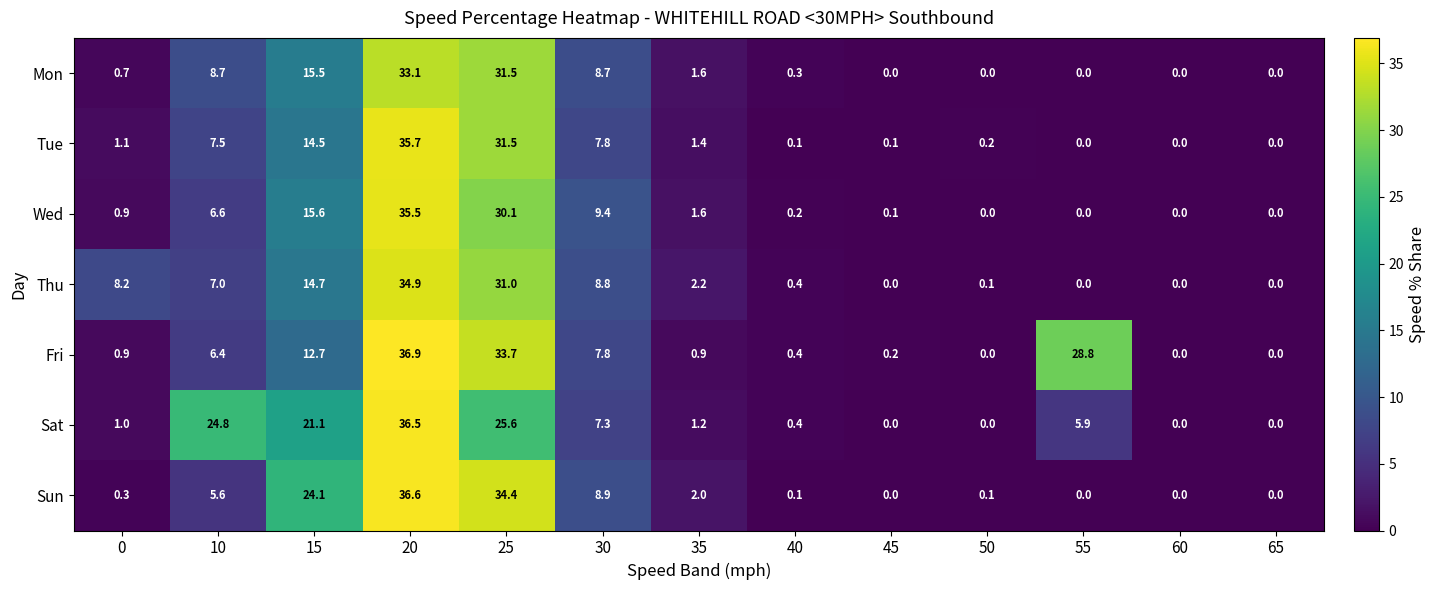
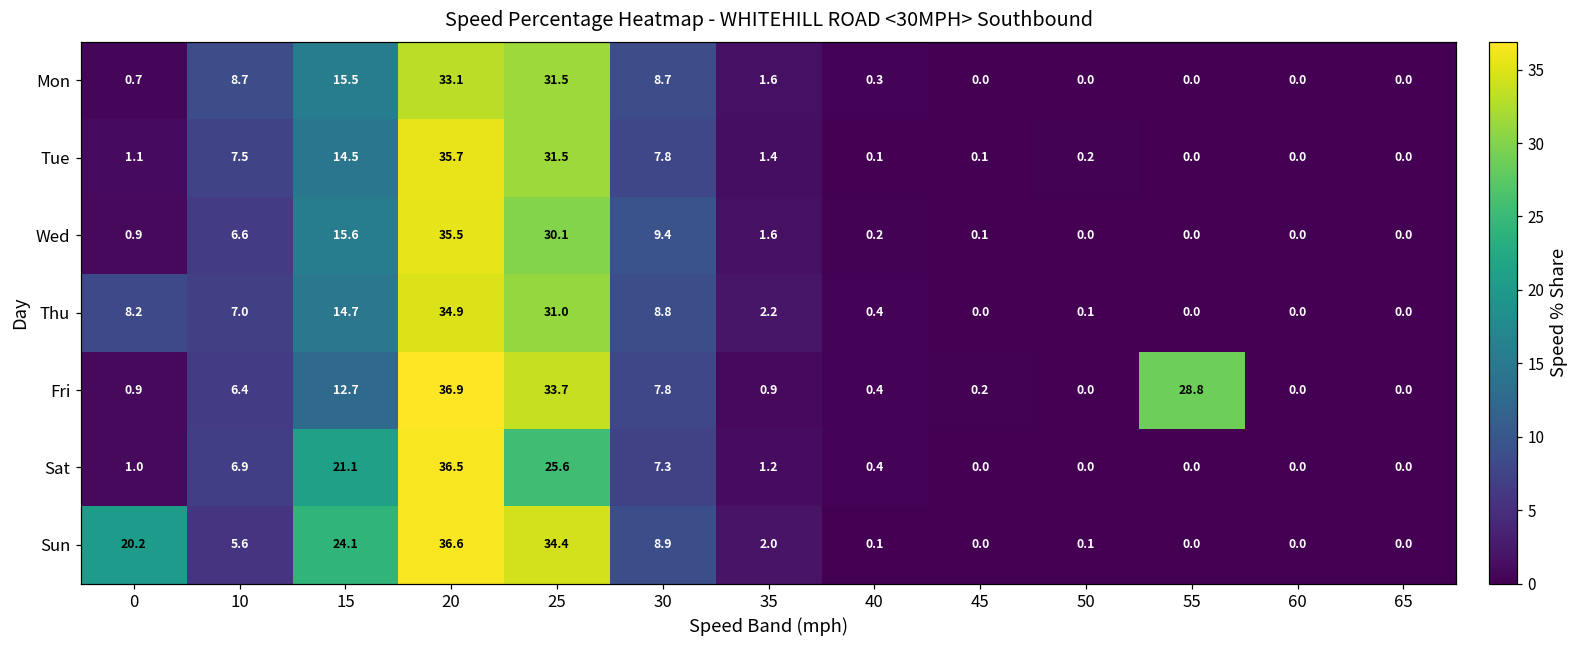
Sat, 10: 24.8 -> 6.9
Sat, 55: 5.9 -> 0.0
Sun, 0: 0.3 -> 20.2
